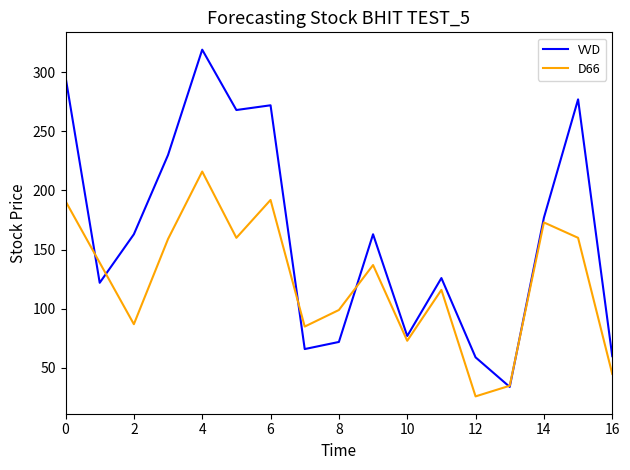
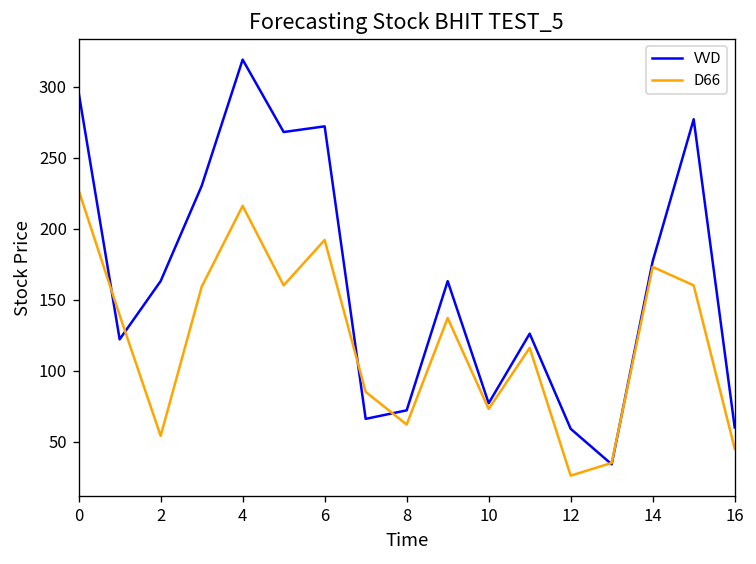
D66, 0: 191 -> 227
D66, 2: 87 -> 54
D66, 8: 99 -> 62
